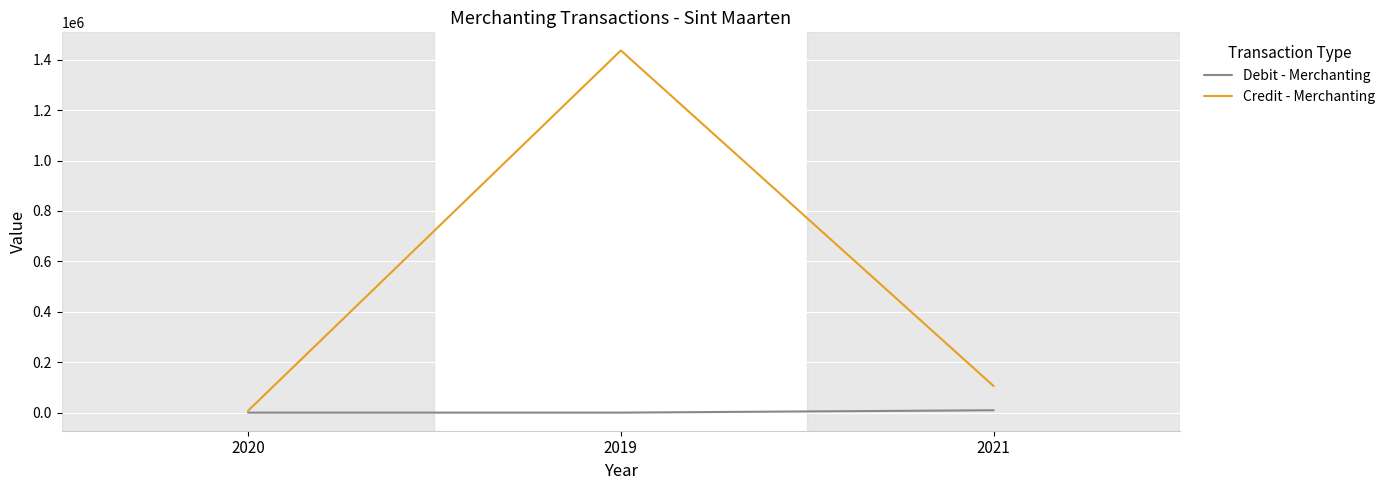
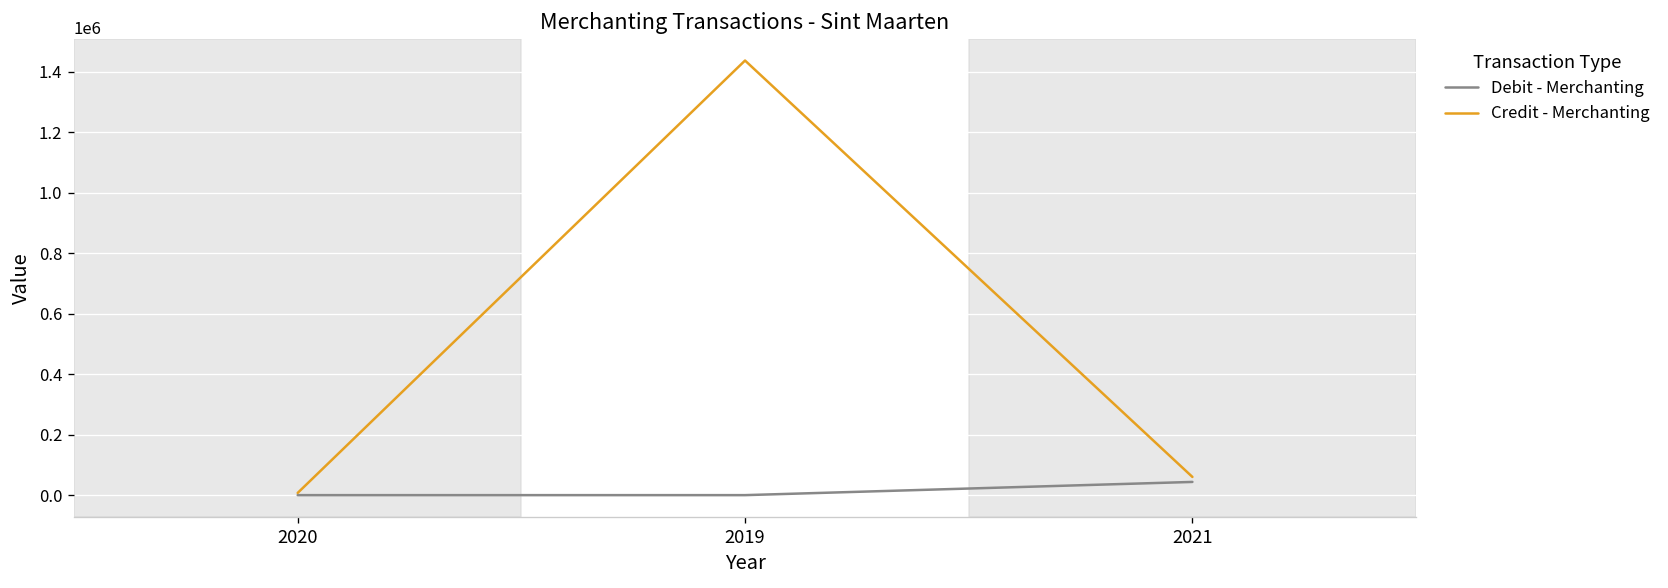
Debit - Merchanting, 2021: 10000 -> 40000
Credit - Merchanting, 2021: 110000 -> 60000
